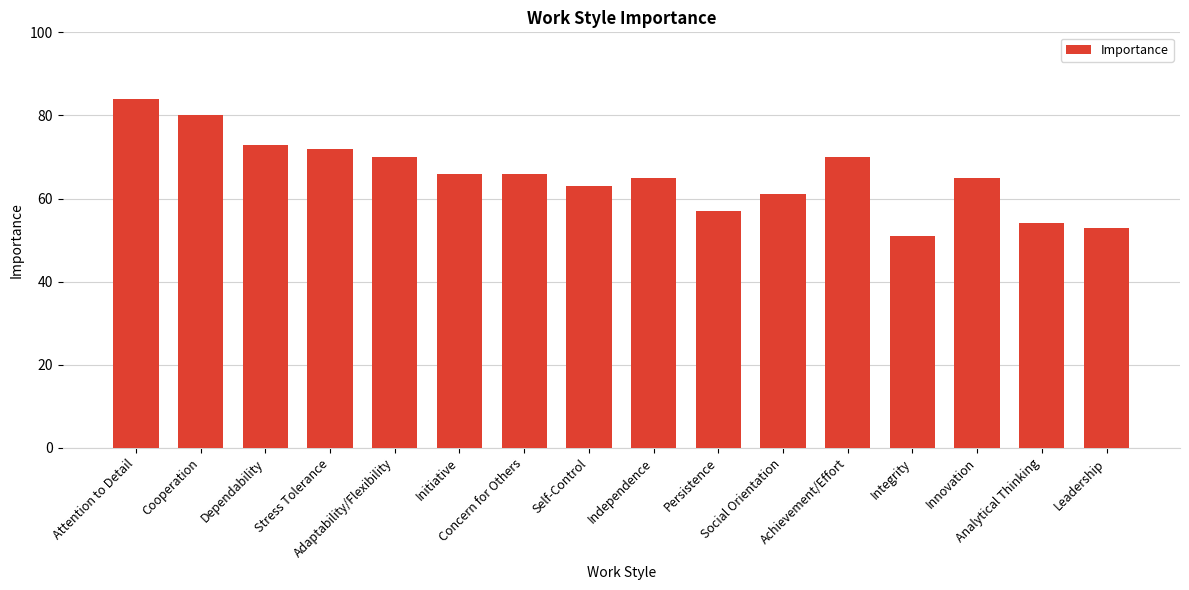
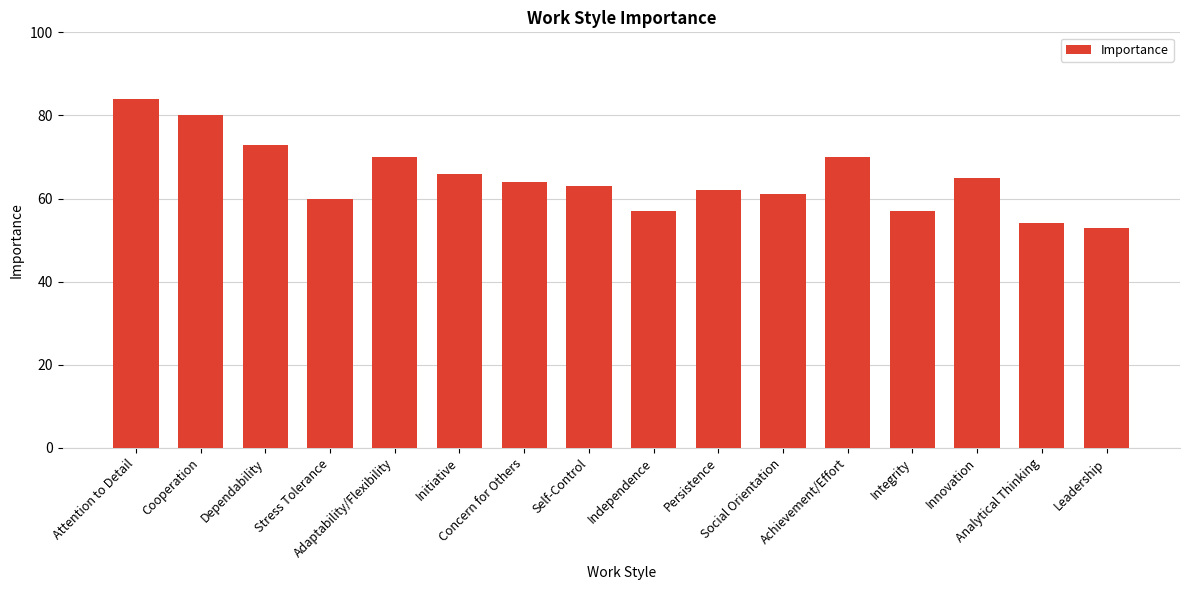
Stress Tolerance: 72 -> 60
Concern for Others: 66 -> 64
Independence: 65 -> 57
Persistence: 57 -> 62
Integrity: 51 -> 57
